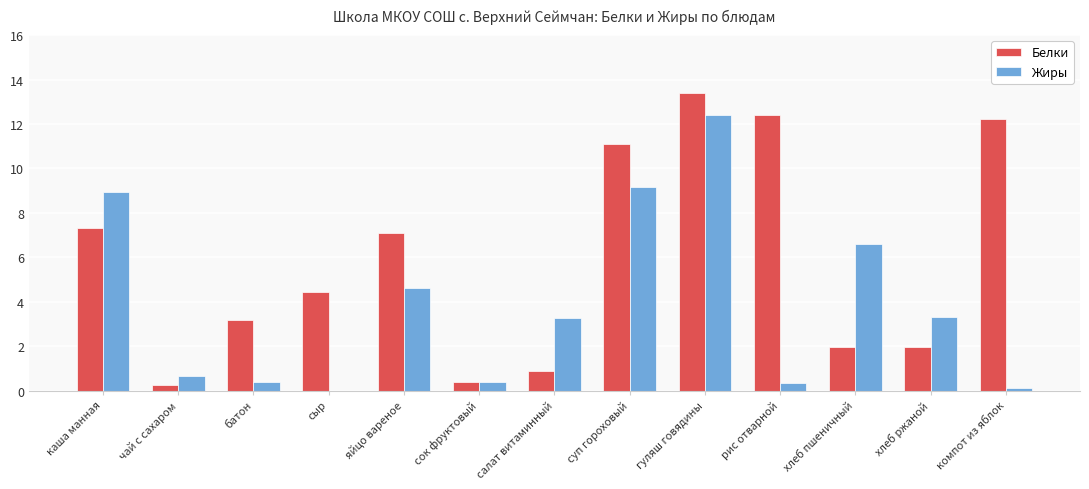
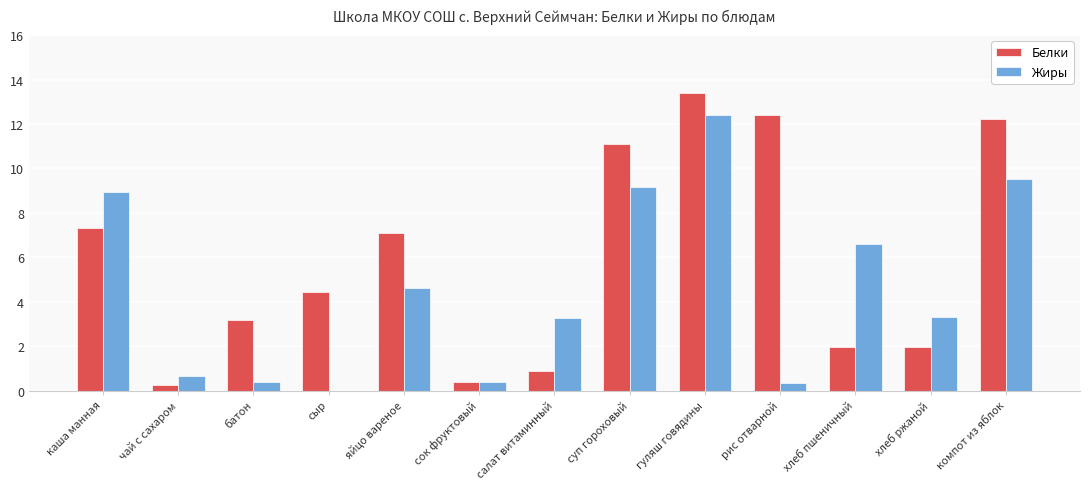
Жиры, компот из яблок: 0.1 -> 9.5
